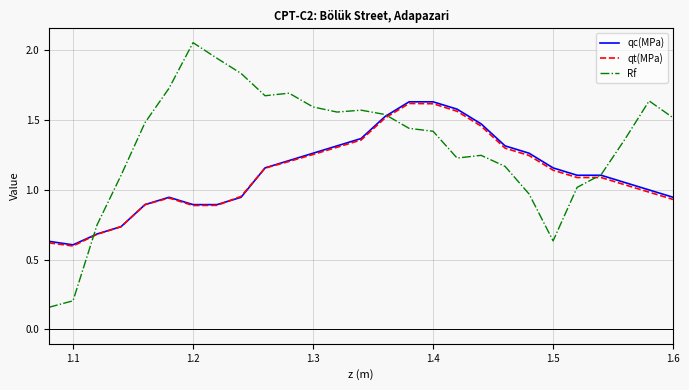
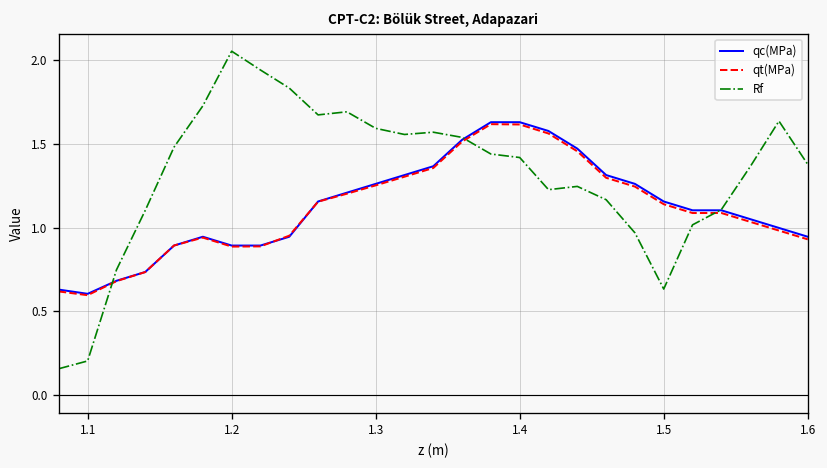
Rf, 1.6: 1.51 -> 1.38
